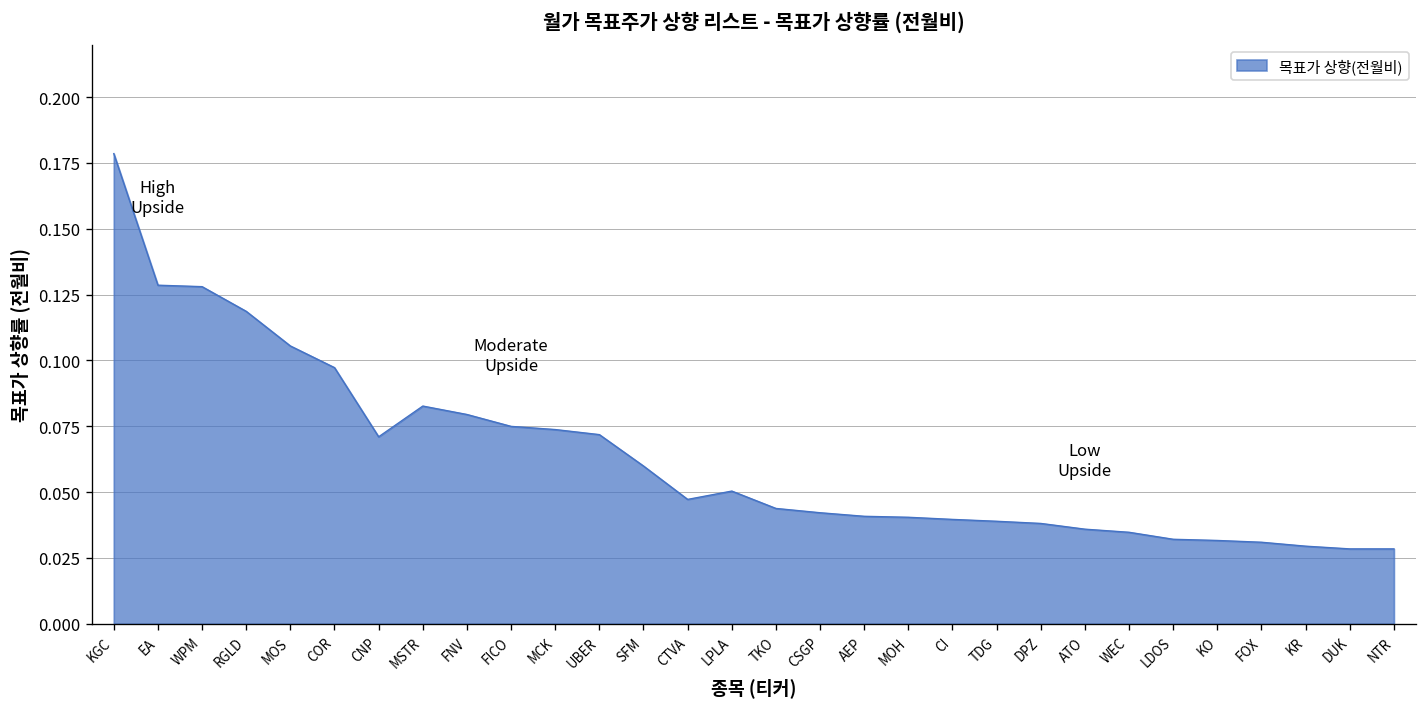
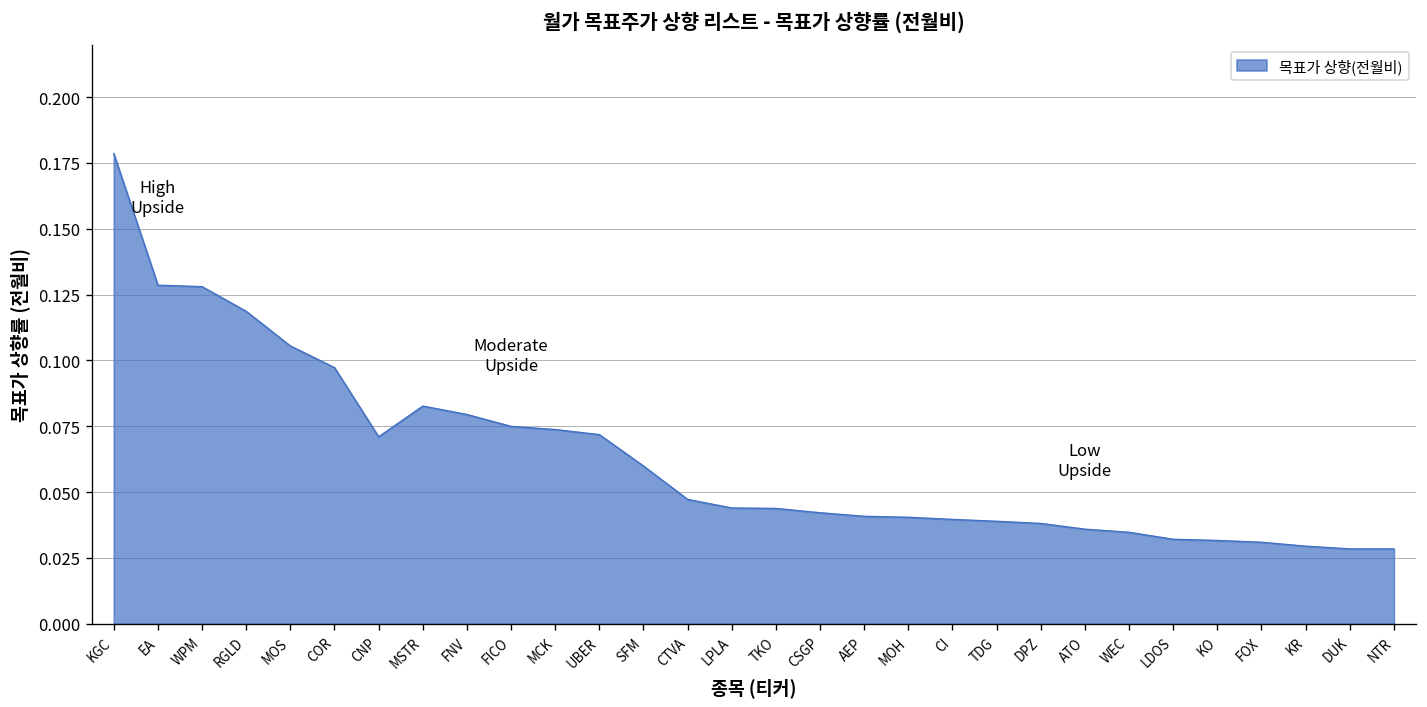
LPLA: 0.050 -> 0.044
